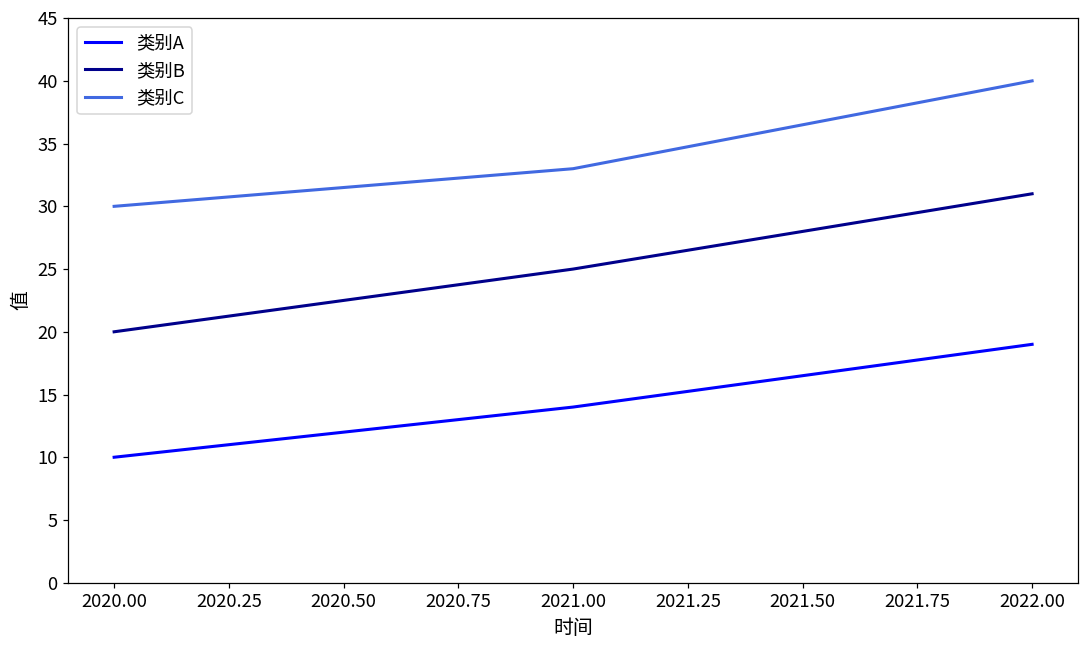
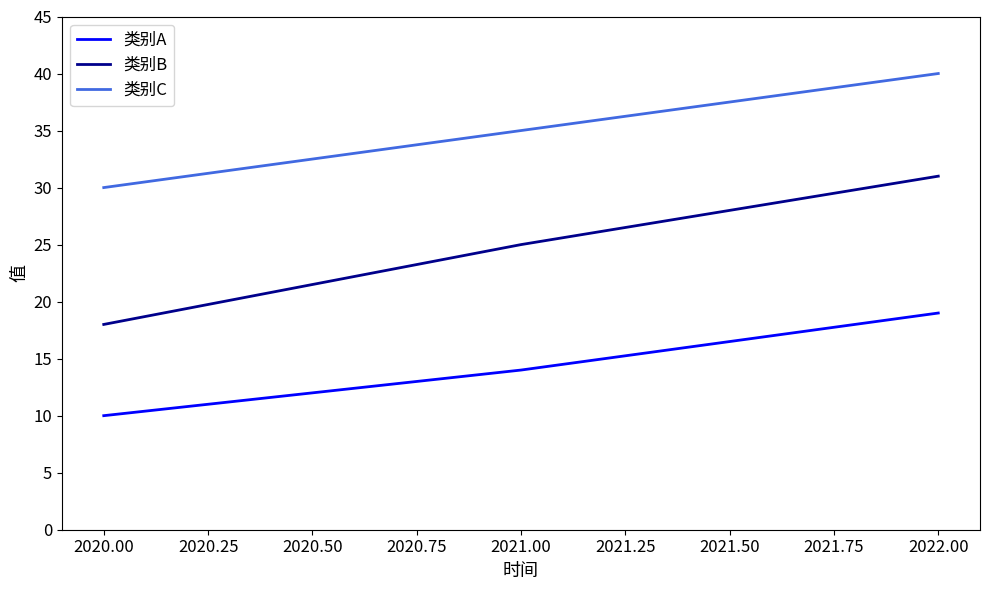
类别B, 2020.00: 20 -> 18
类别C, 2021.00: 33 -> 35
